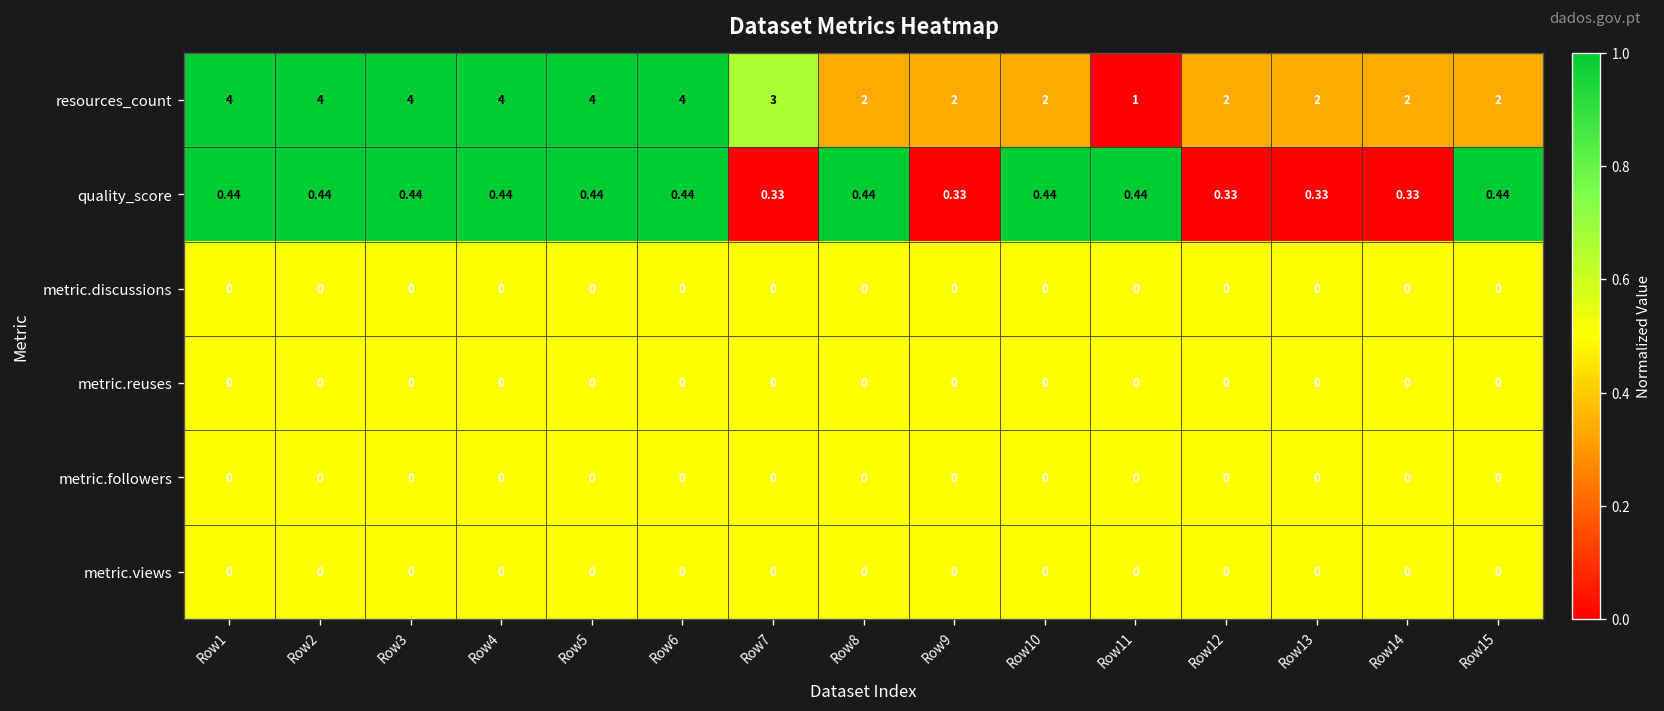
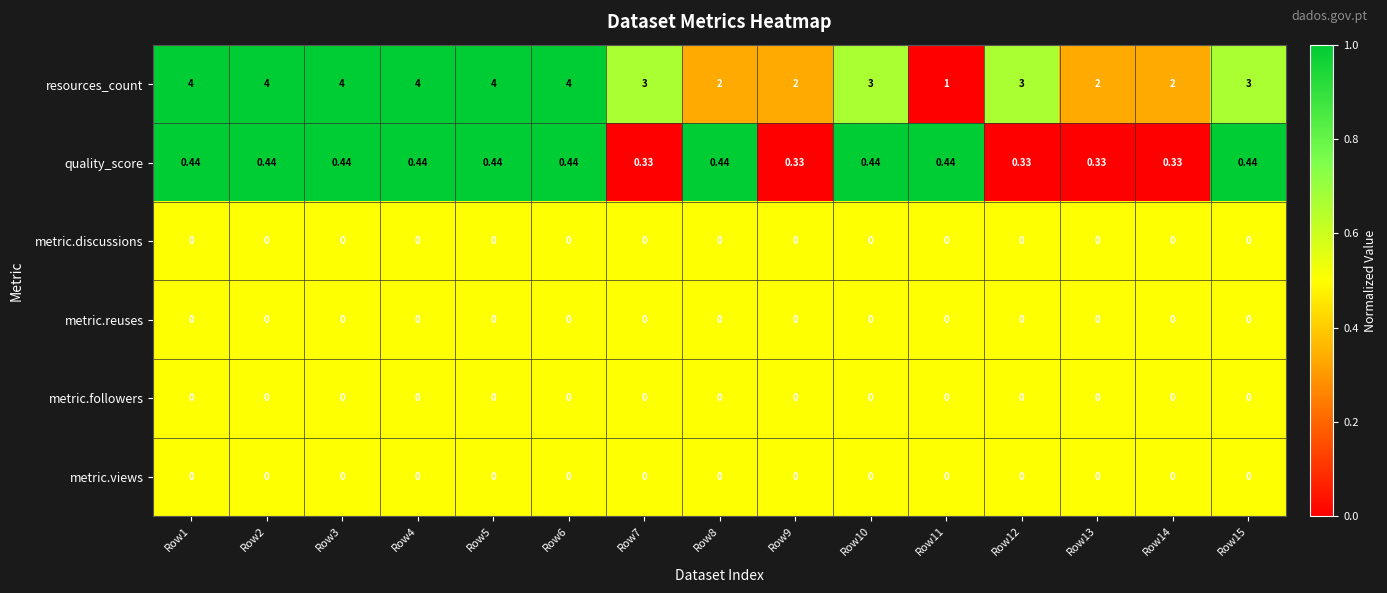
resources_count, Row10: 2 -> 3
resources_count, Row12: 2 -> 3
resources_count, Row15: 2 -> 3
